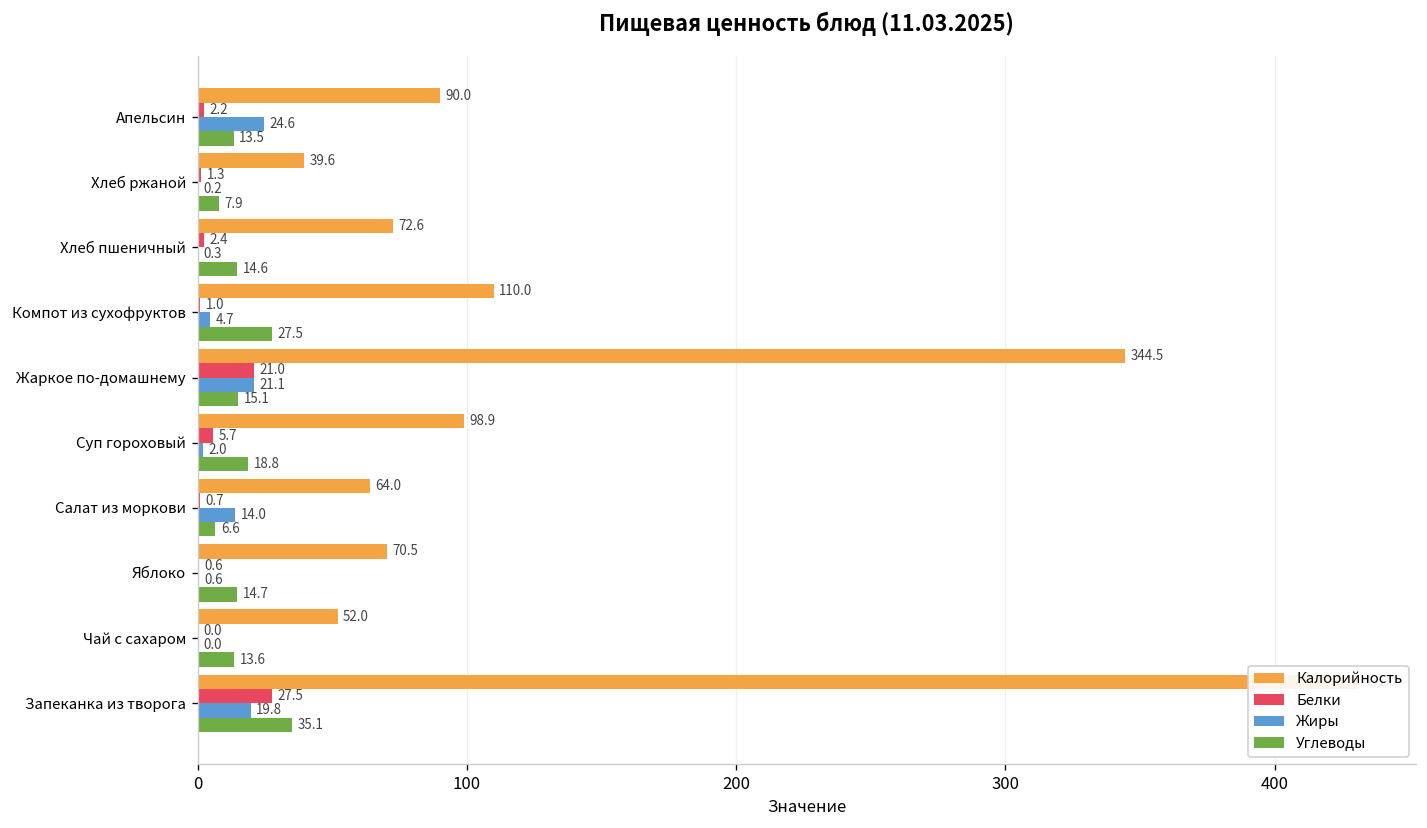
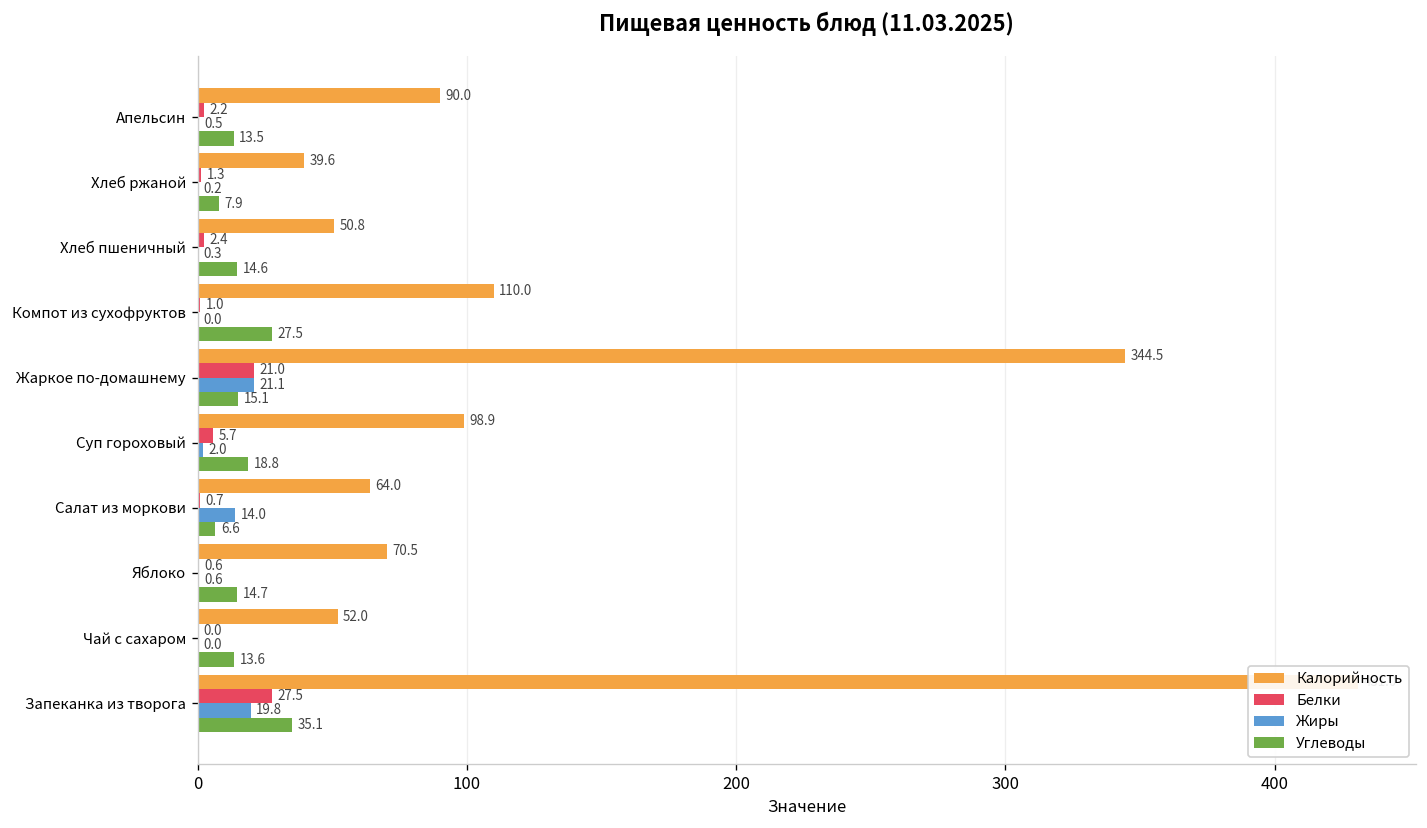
Жиры, Апельсин: 24.6 -> 0.5
Калорийность, Хлеб пшеничный: 72.6 -> 50.8
Жиры, Компот из сухофруктов: 4.7 -> 0.0
